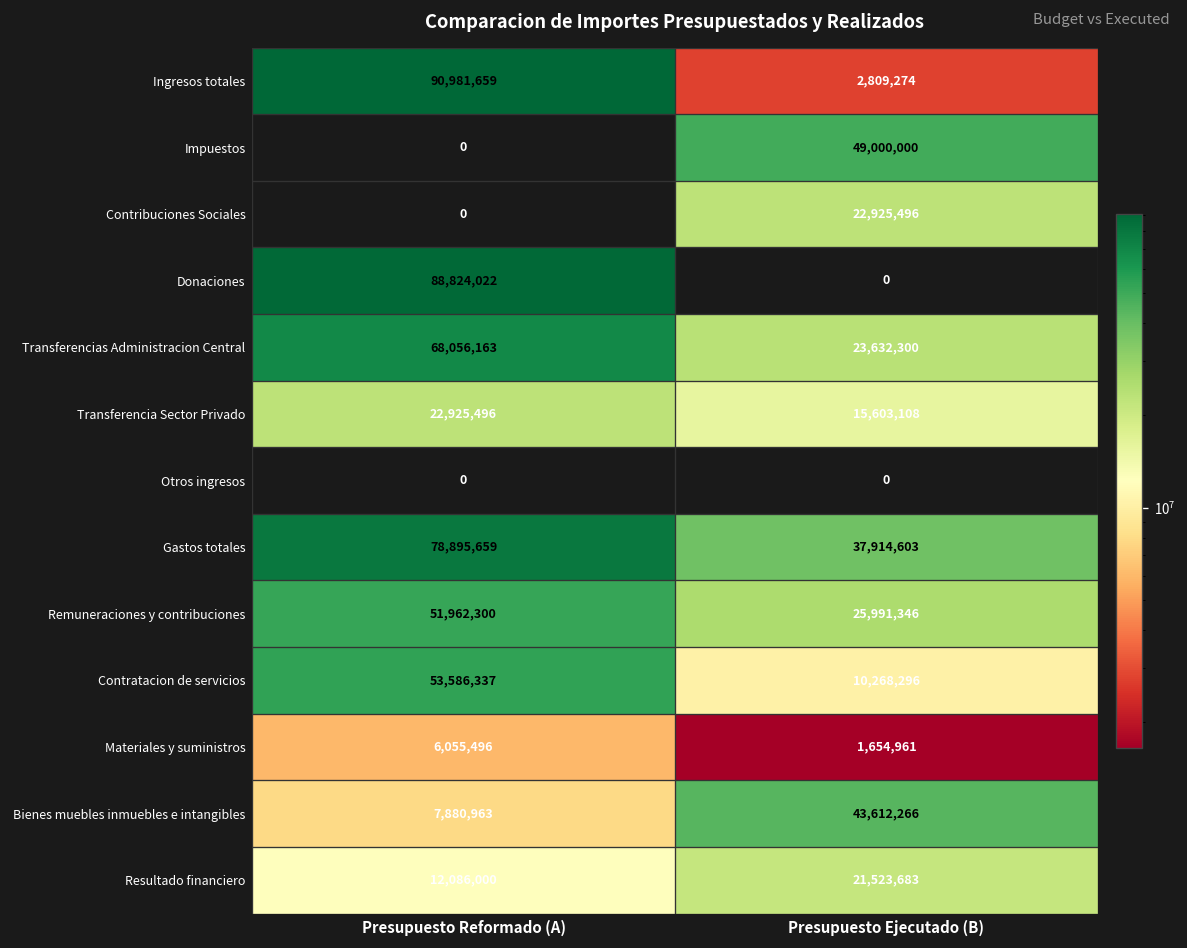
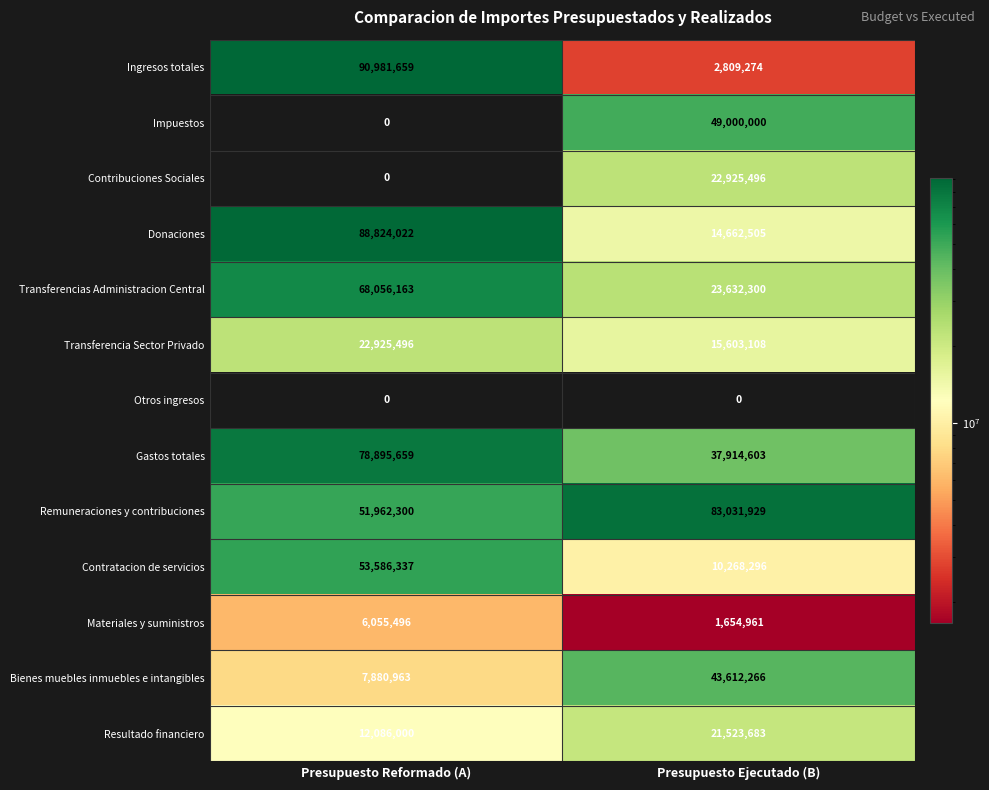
Donaciones, Presupuesto Ejecutado (B): 0 -> 14,662,505
Remuneraciones y contribuciones, Presupuesto Ejecutado (B): 25,991,346 -> 83,031,929
